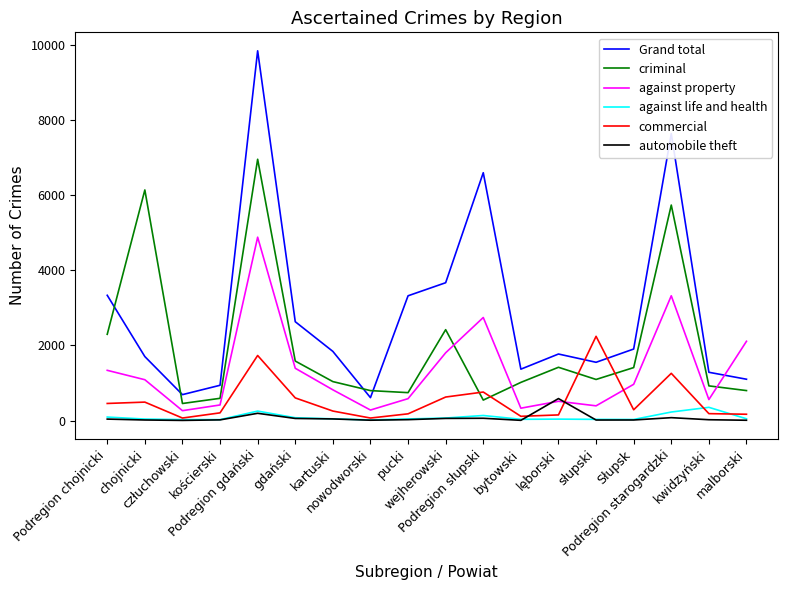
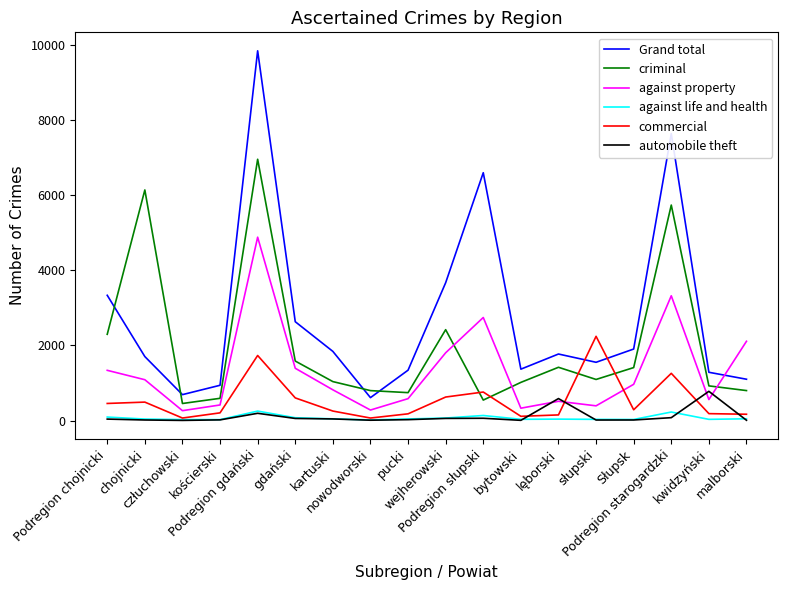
Grand total, pucki: 3300 -> 1300
against life and health, kwidzyński: 400 -> 0
automobile theft, kwidzyński: 0 -> 800
